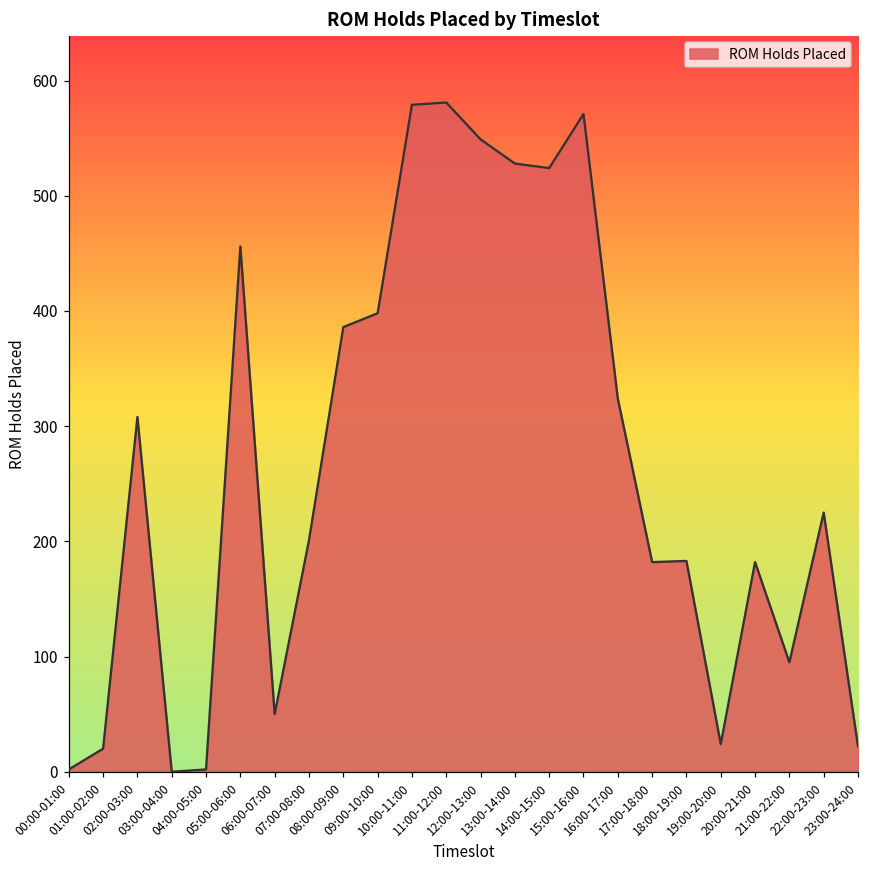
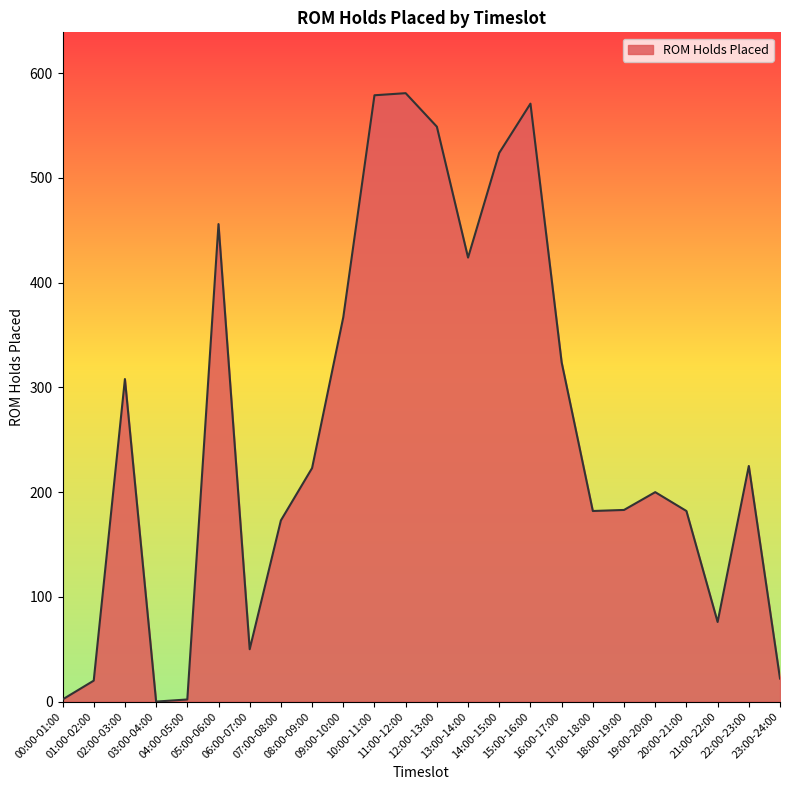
07:00-08:00: 201 -> 173
08:00-09:00: 386 -> 223
09:00-10:00: 398 -> 367
13:00-14:00: 528 -> 424
19:00-20:00: 24 -> 200
21:00-22:00: 95 -> 76
